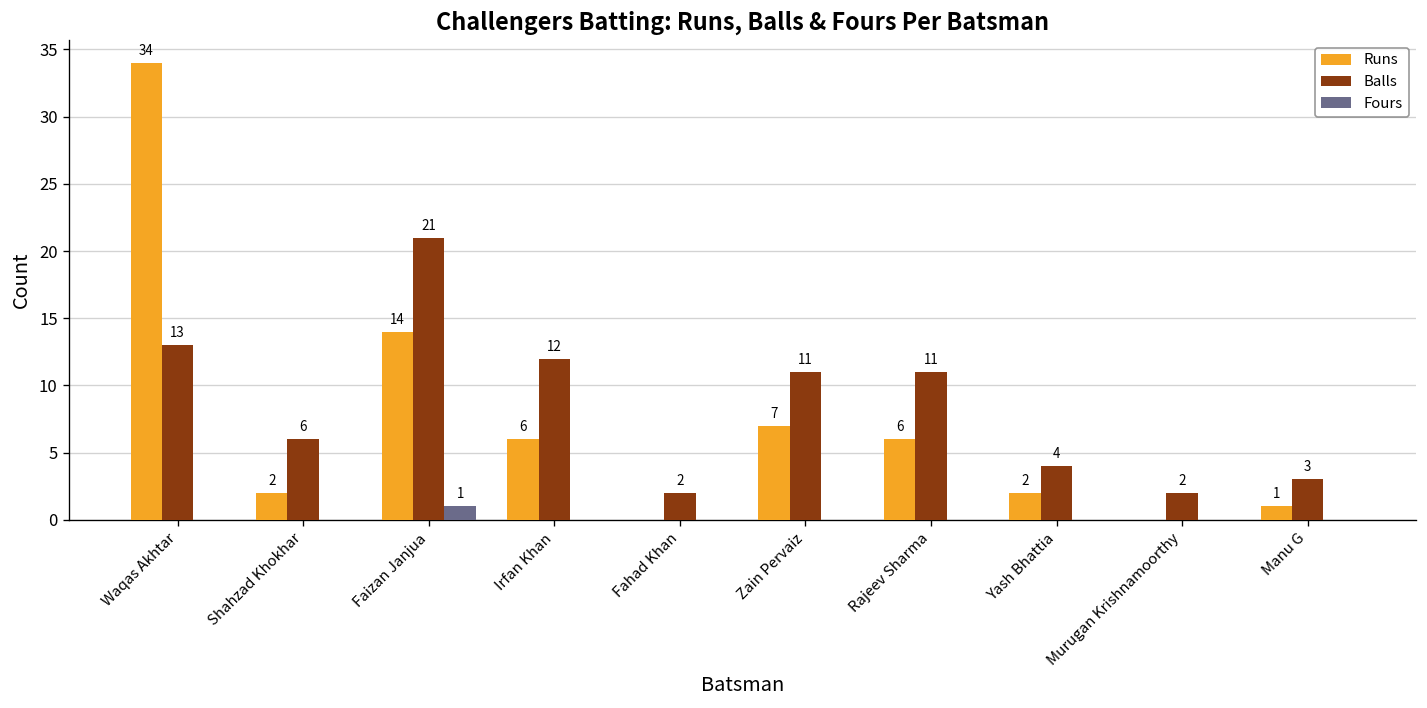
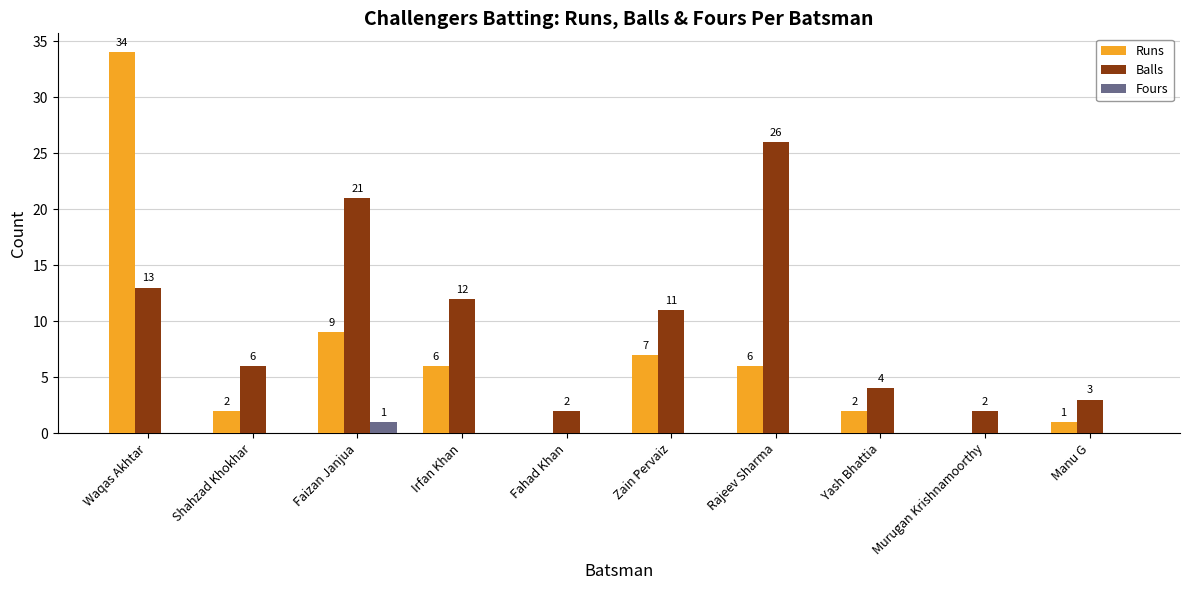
Runs, Faizan Janjua: 14 -> 9
Balls, Rajeev Sharma: 11 -> 26
